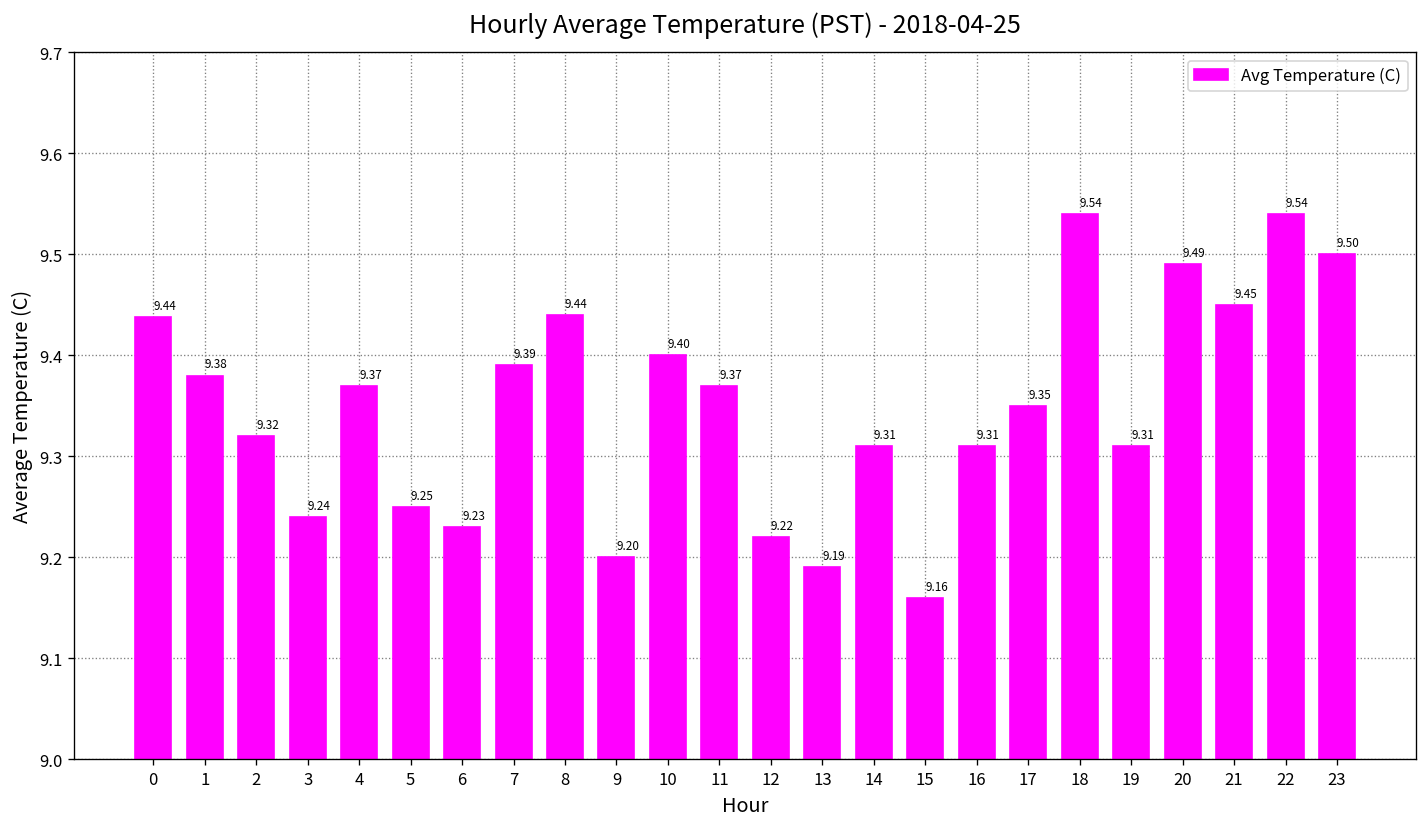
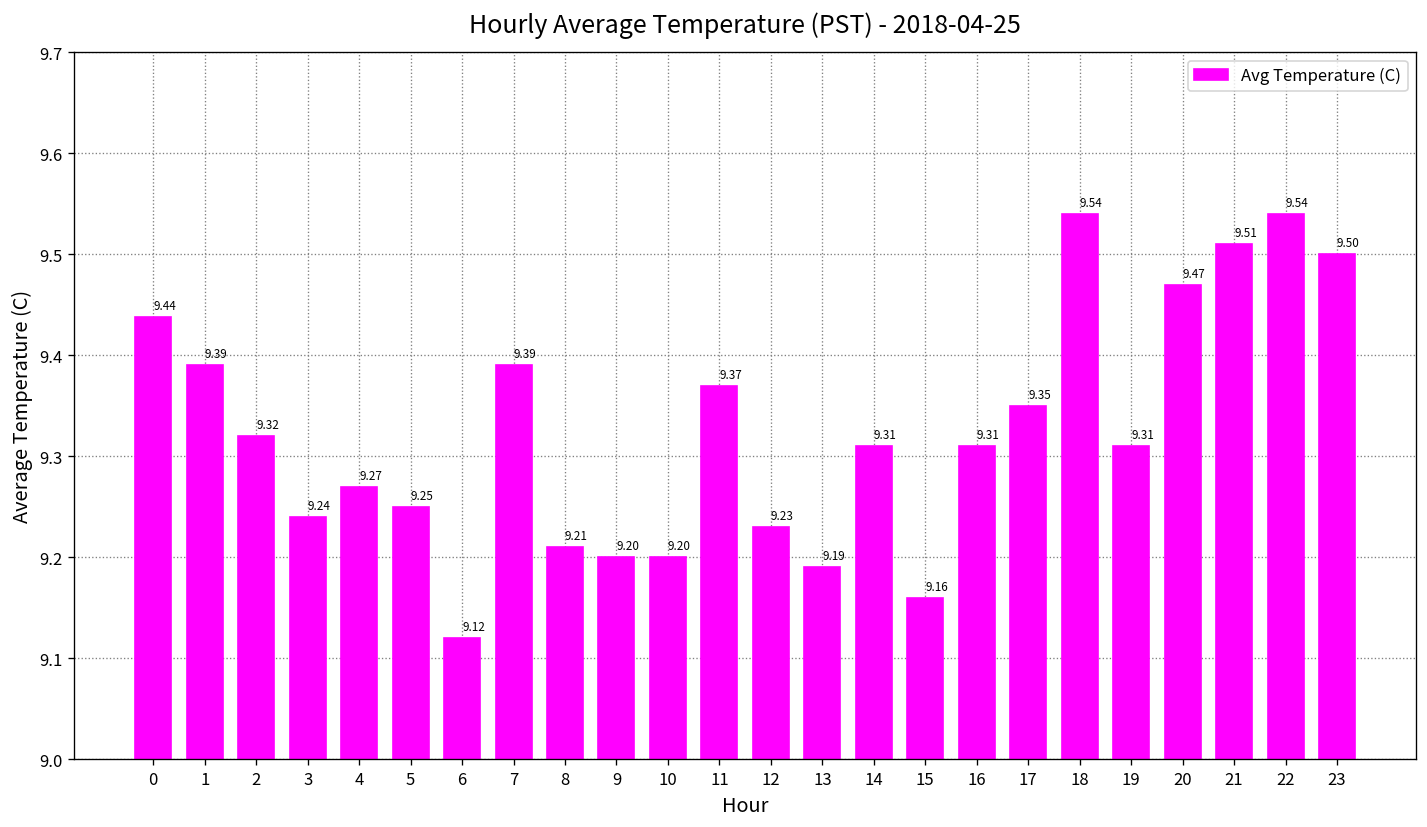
1: 9.38 -> 9.39
4: 9.37 -> 9.27
6: 9.23 -> 9.12
8: 9.44 -> 9.21
10: 9.40 -> 9.20
12: 9.22 -> 9.23
20: 9.49 -> 9.47
21: 9.45 -> 9.51
